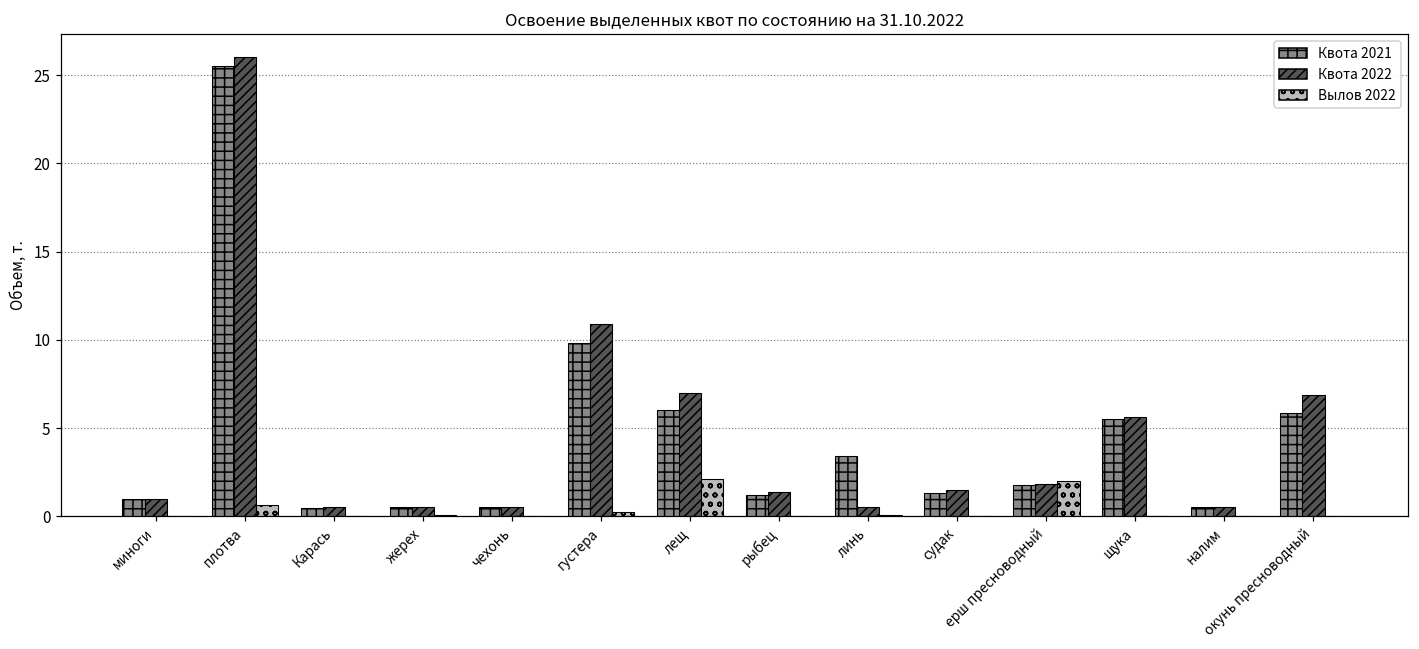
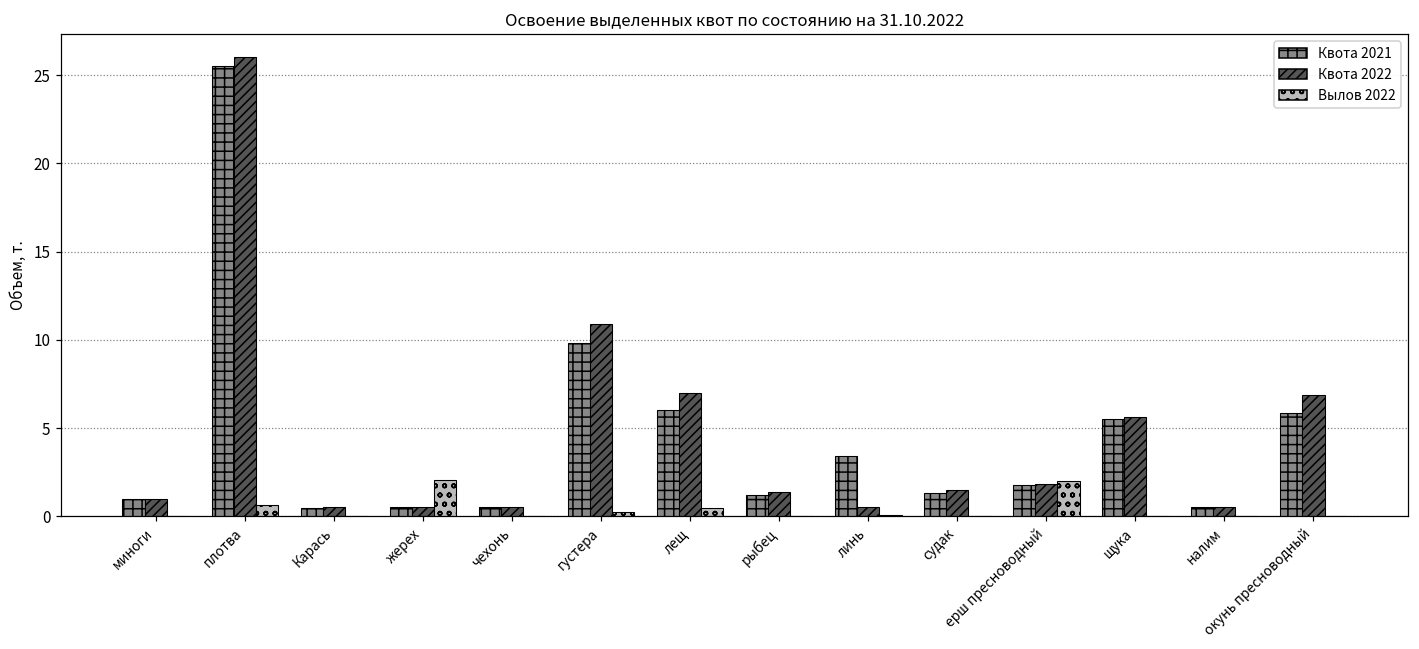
Вылов 2022, жерех: 0.1 -> 2.1
Вылов 2022, лещ: 2.1 -> 0.5
